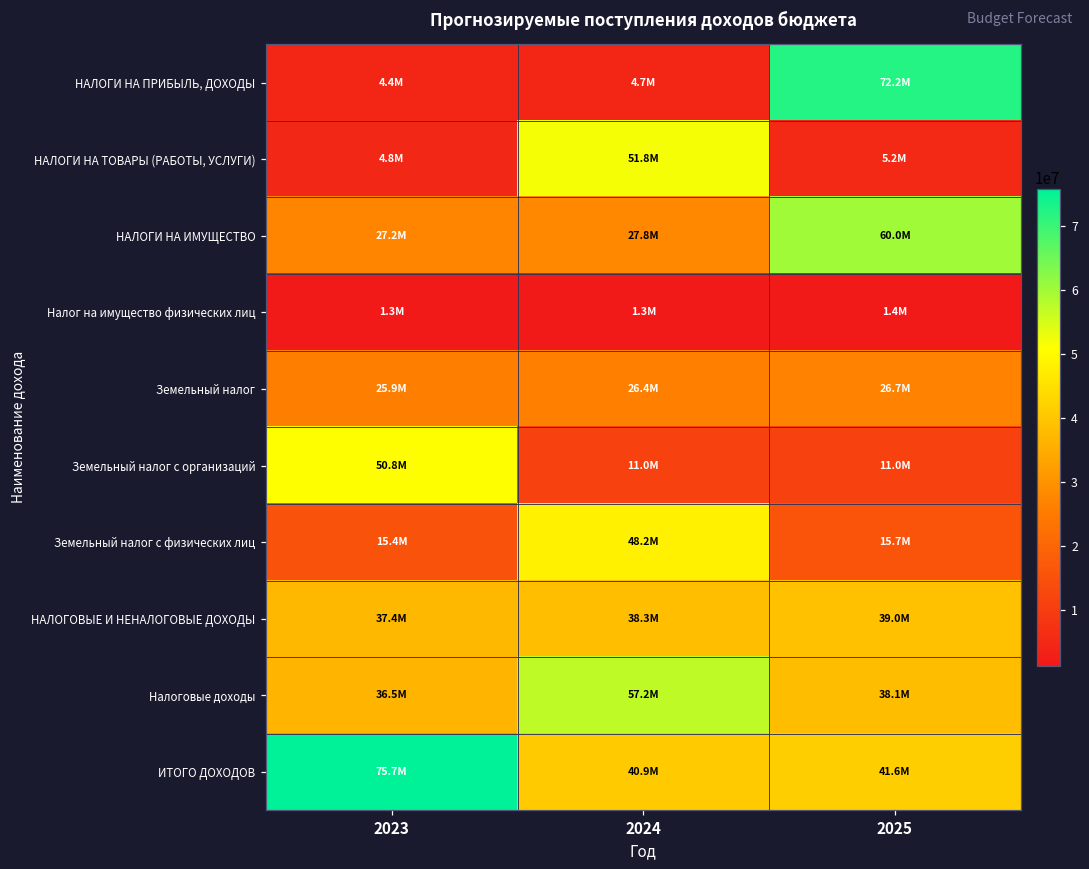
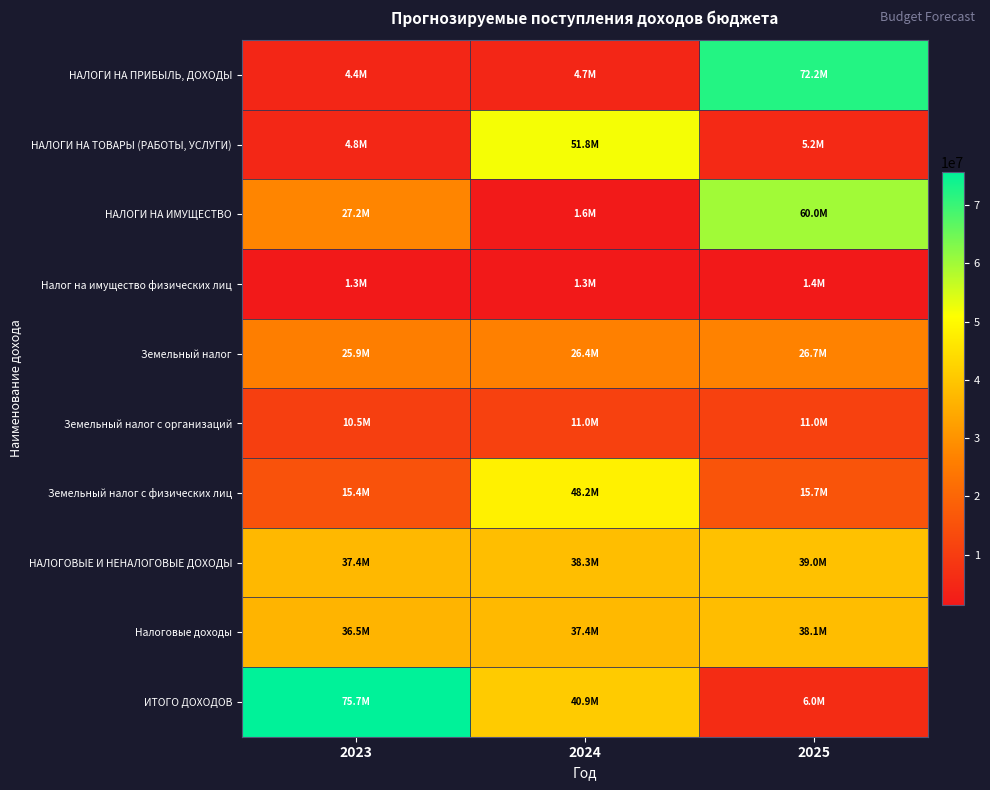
НАЛОГИ НА ИМУЩЕСТВО, 2024: 27.8M -> 1.6M
Земельный налог с организаций, 2023: 50.8M -> 10.5M
Налоговые доходы, 2024: 57.2M -> 37.4M
ИТОГО ДОХОДОВ, 2025: 41.6M -> 6.0M
